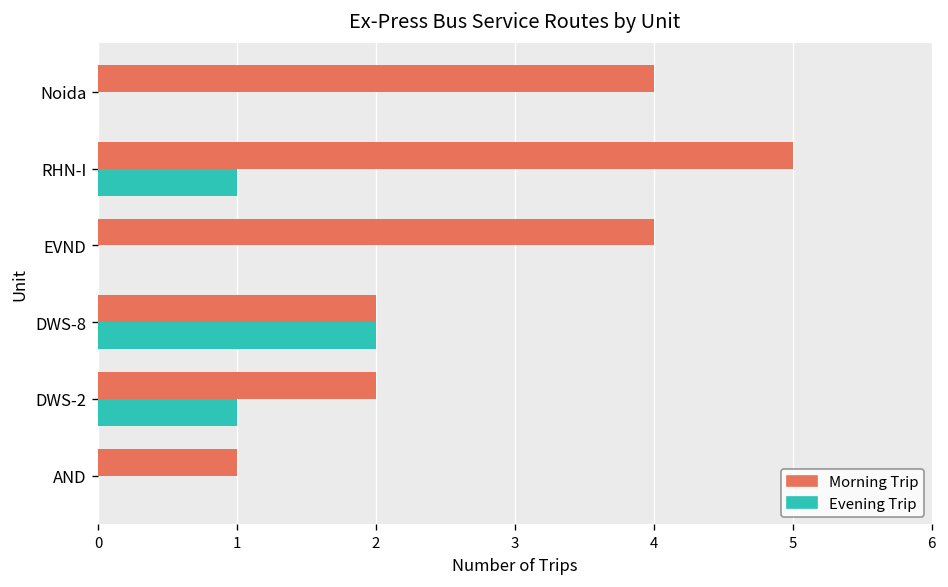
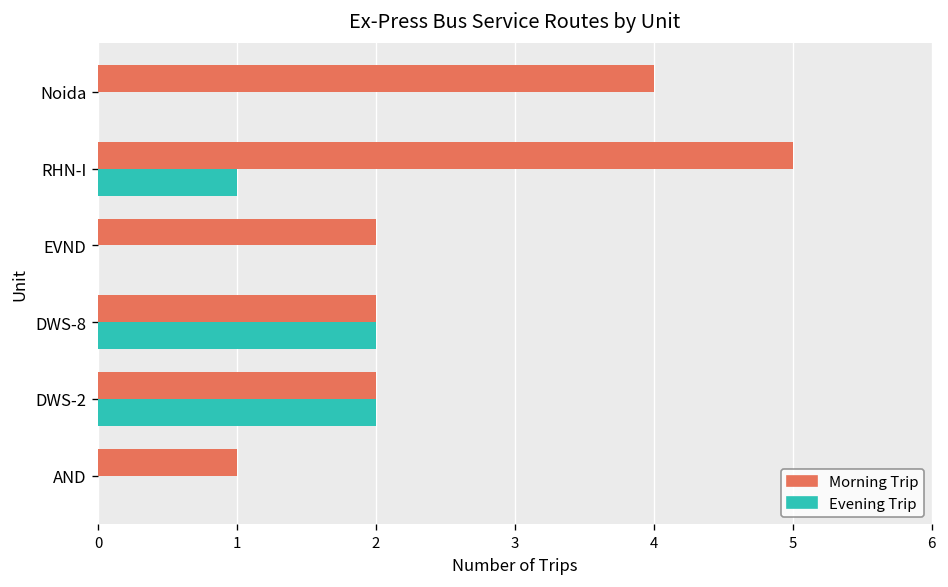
Morning Trip, EVND: 4 -> 2
Evening Trip, DWS-2: 1 -> 2
